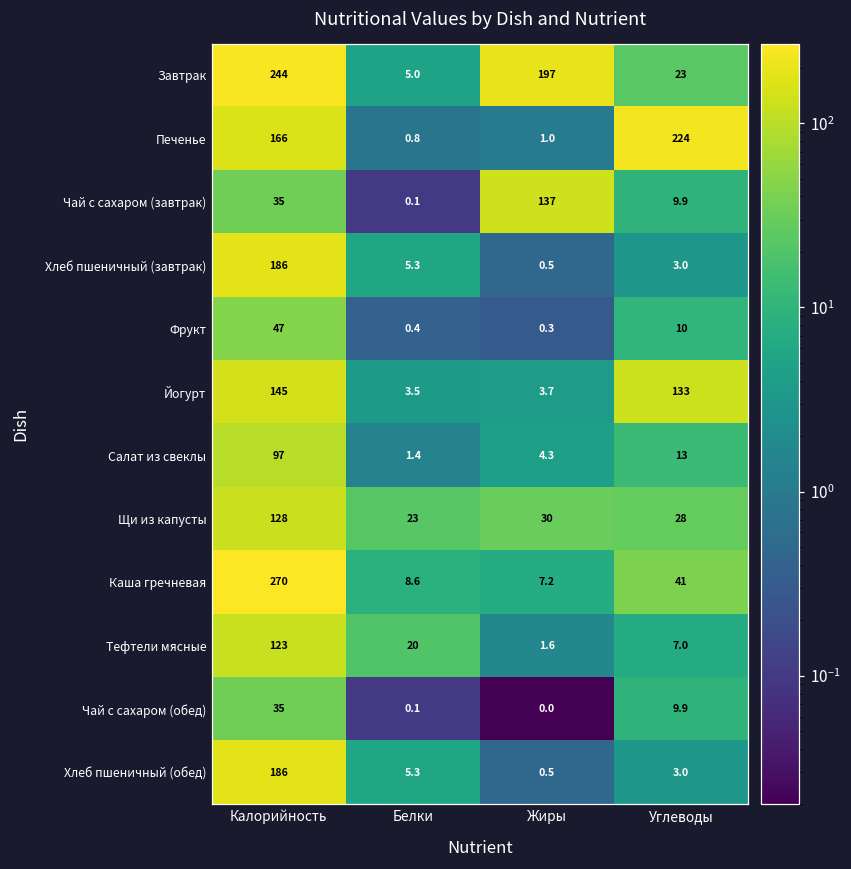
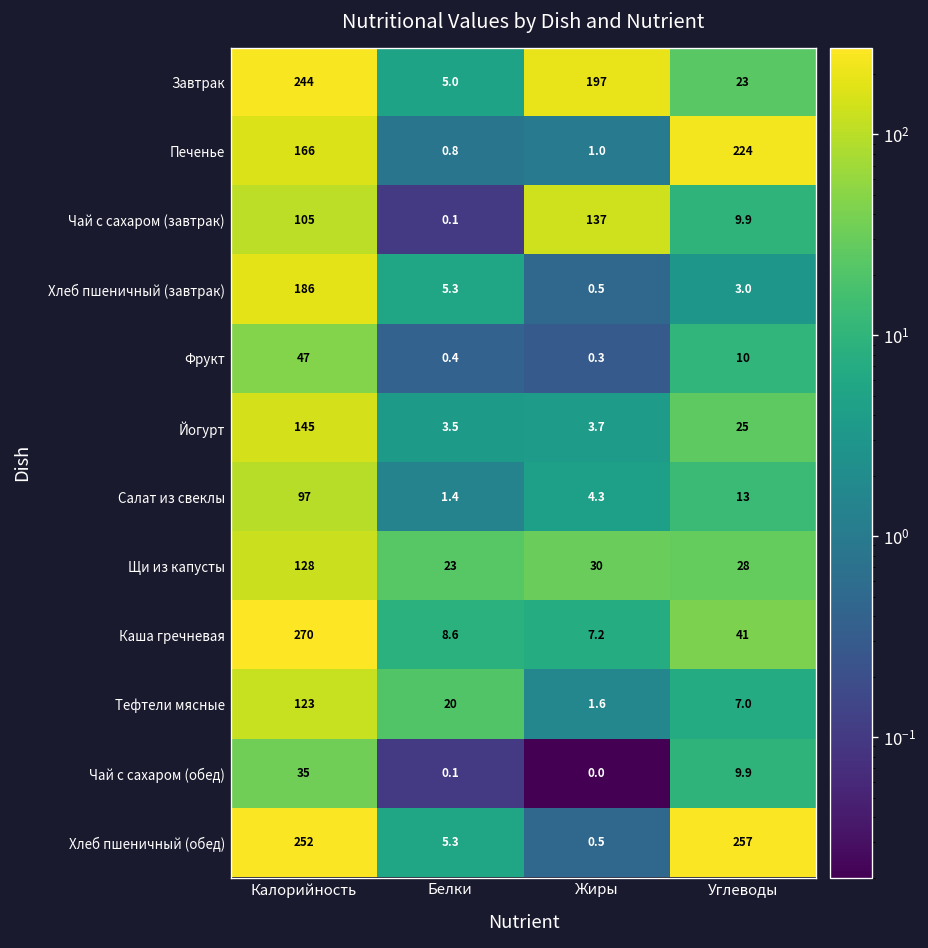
Чай с сахаром (завтрак), Калорийность: 35 -> 105
Йогурт, Углеводы: 133 -> 25
Хлеб пшеничный (обед), Калорийность: 186 -> 252
Хлеб пшеничный (обед), Углеводы: 3.0 -> 257
